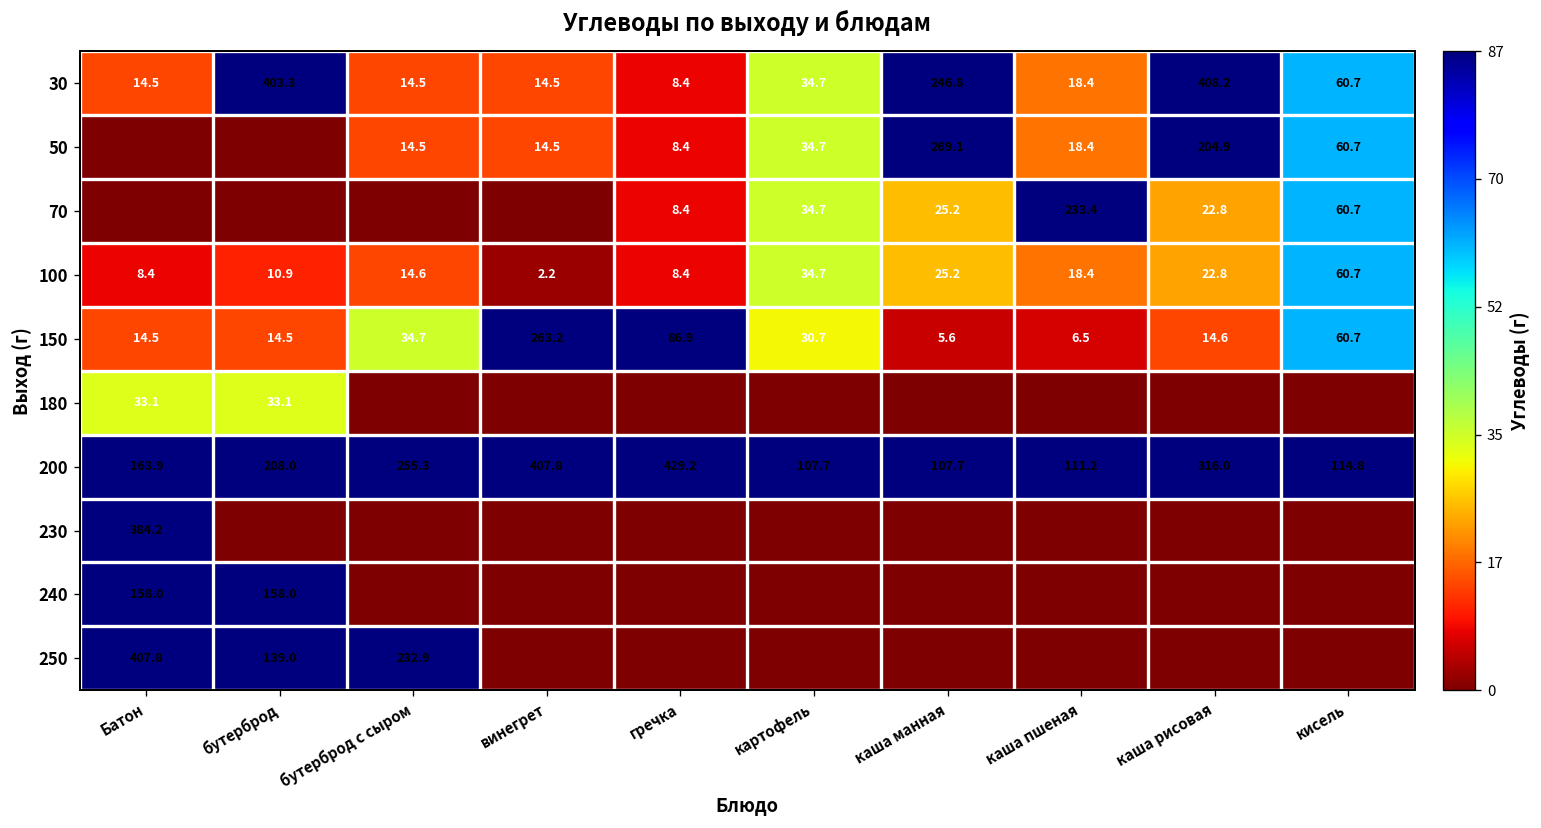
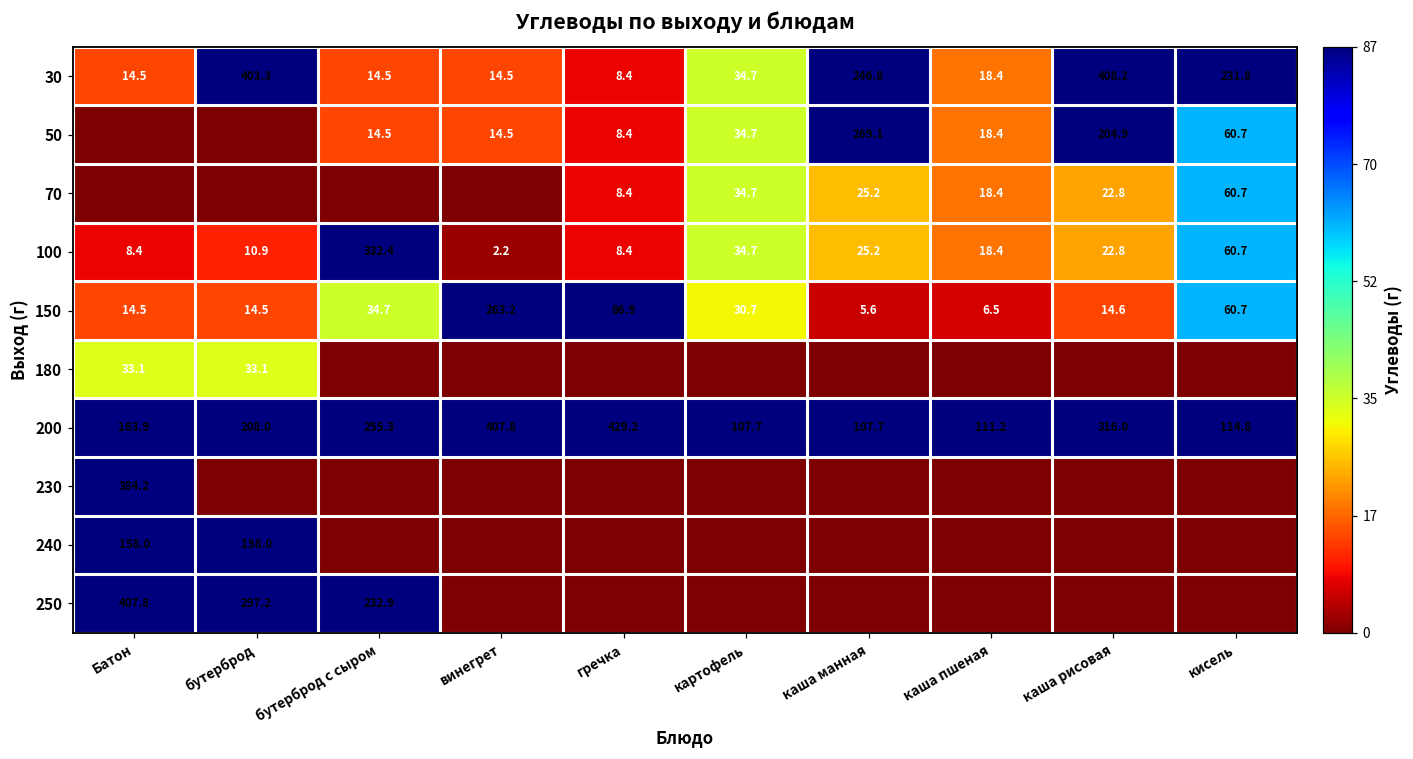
30, кисель: 60.7 -> 231.8
70, каша пшеная: 233.4 -> 18.4
100, бутерброд с сыром: 14.6 -> 332.4
250, бутерброд: 139.0 -> 297.2
